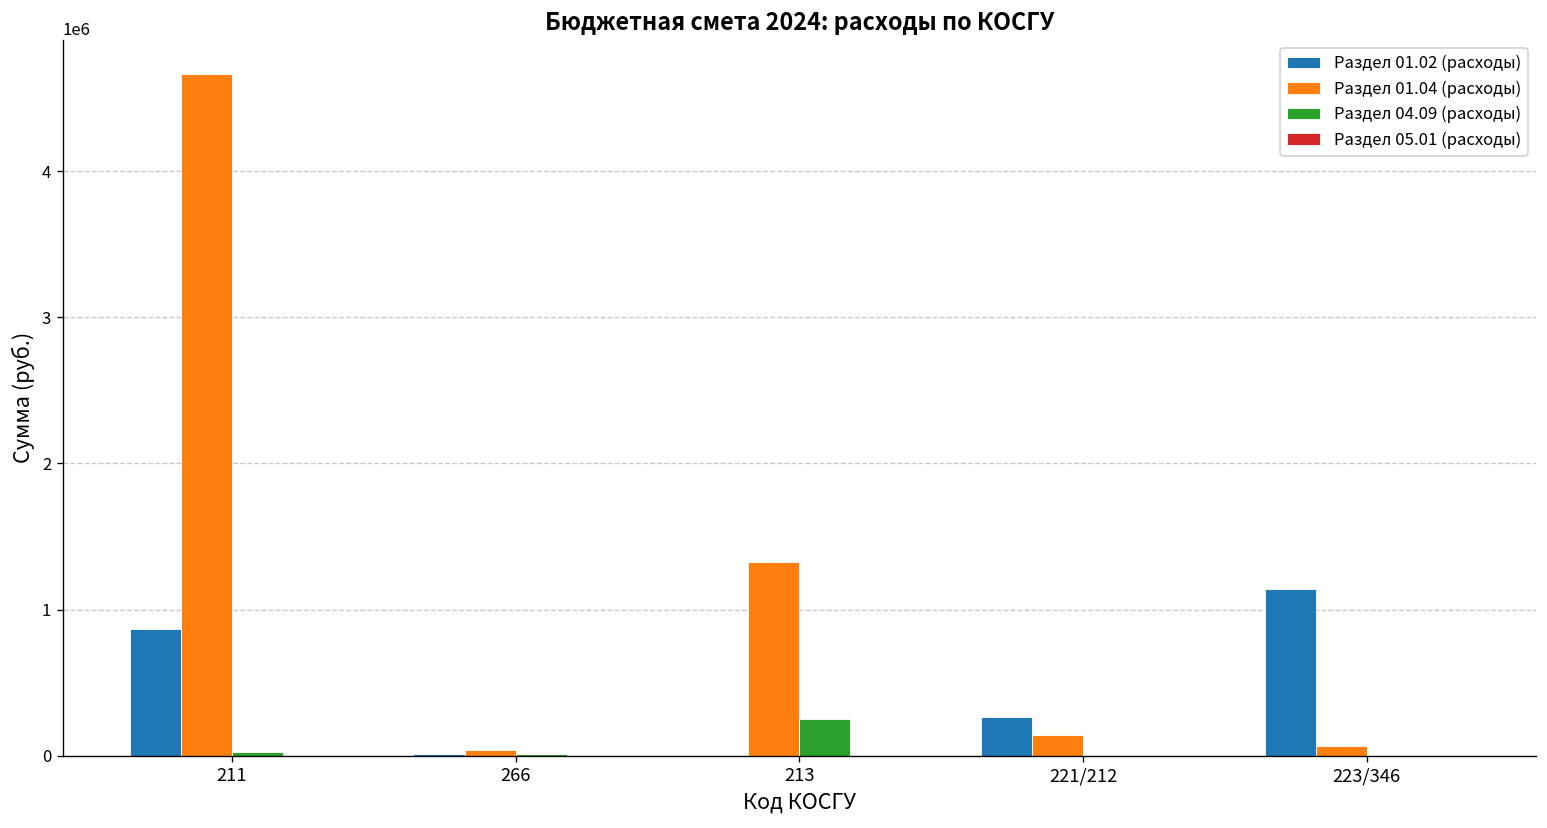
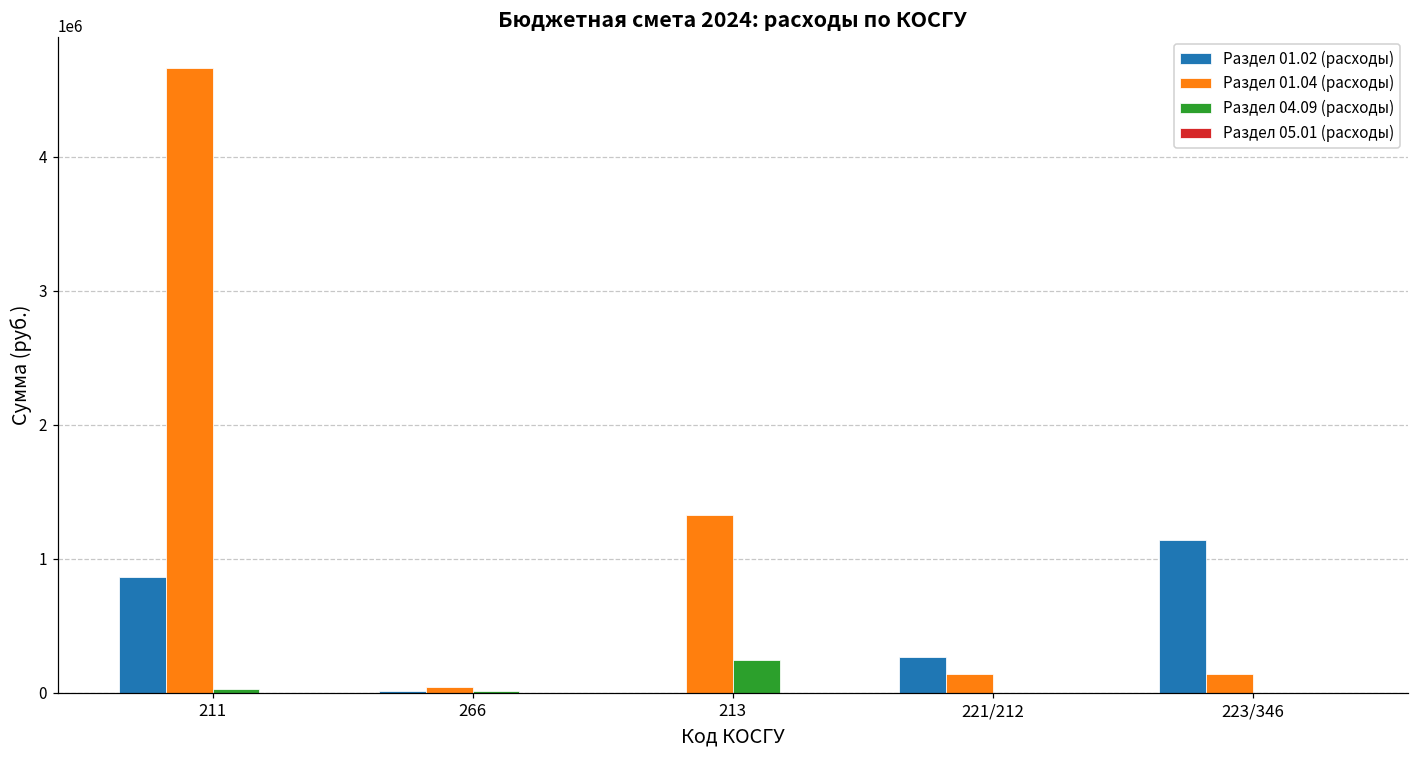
Раздел 01.04 (расходы), 223/346: 60000 -> 140000
